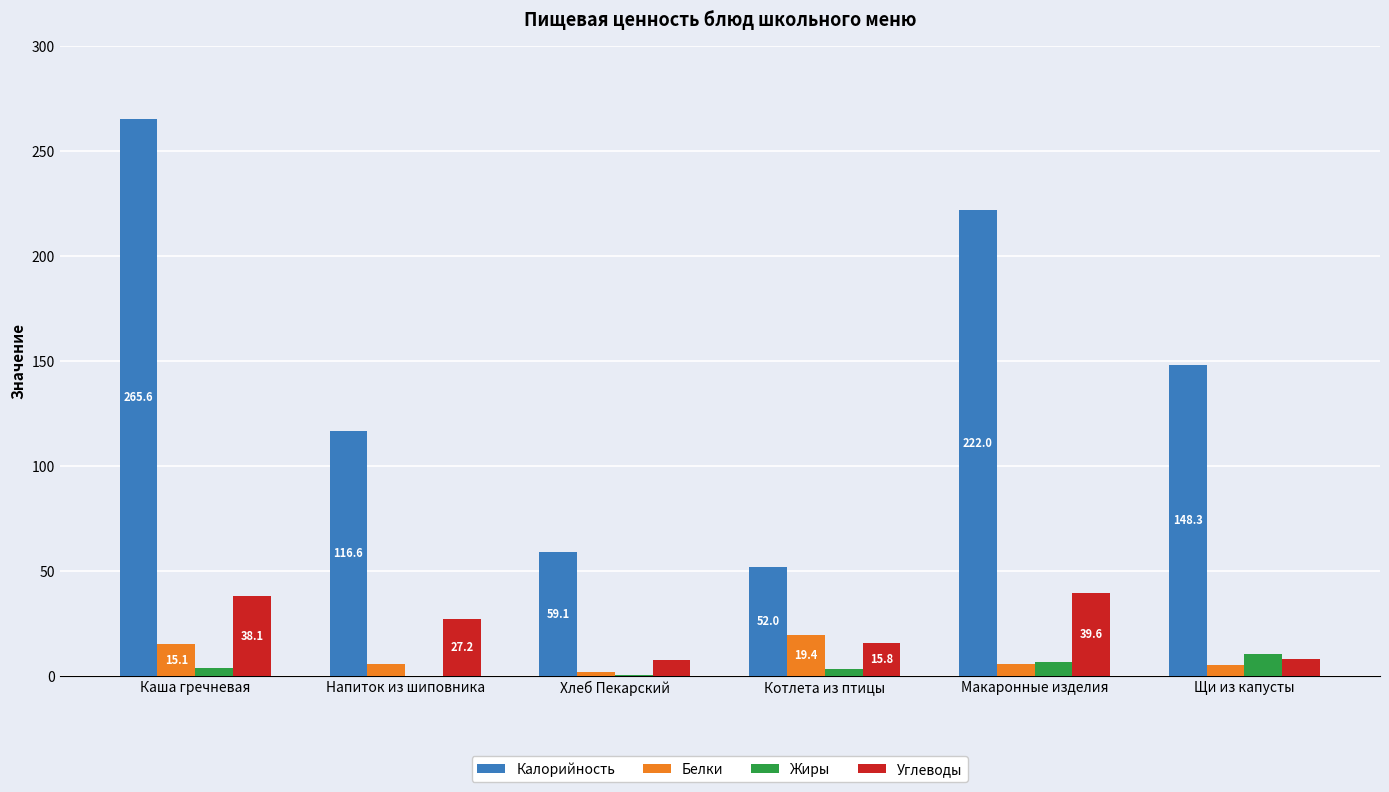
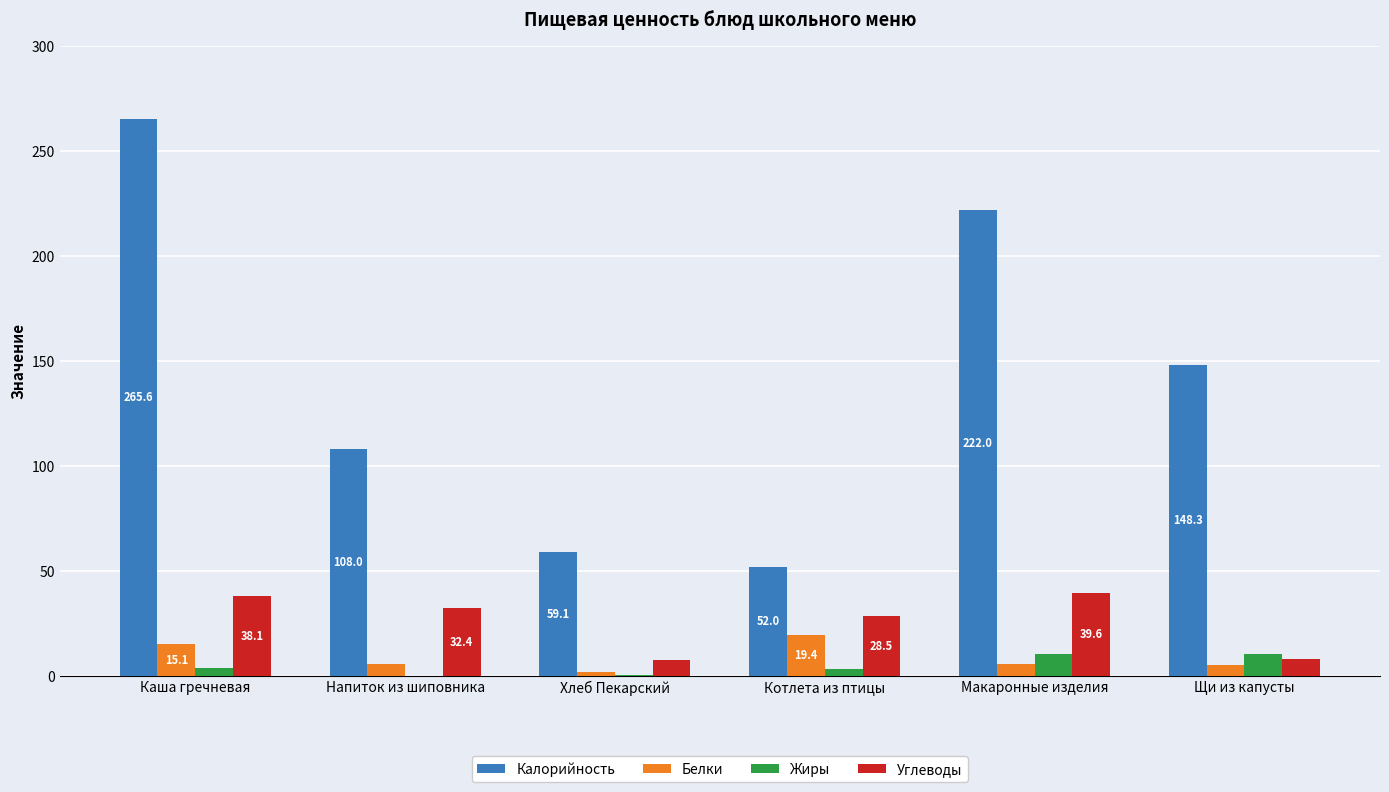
Калорийность, Напиток из шиповника: 116.6 -> 108.0
Углеводы, Напиток из шиповника: 27.2 -> 32.4
Углеводы, Котлета из птицы: 15.8 -> 28.5
Жиры, Макаронные изделия: 6 -> 10
